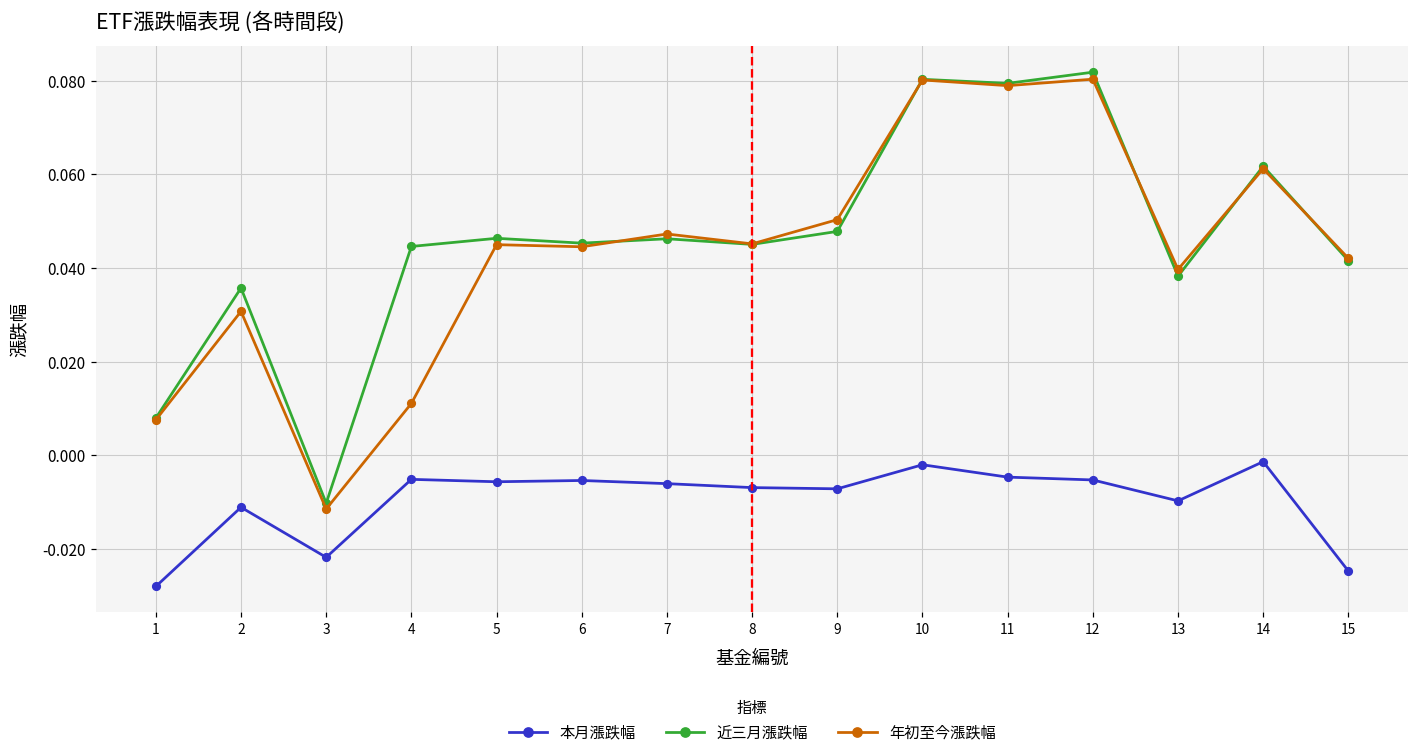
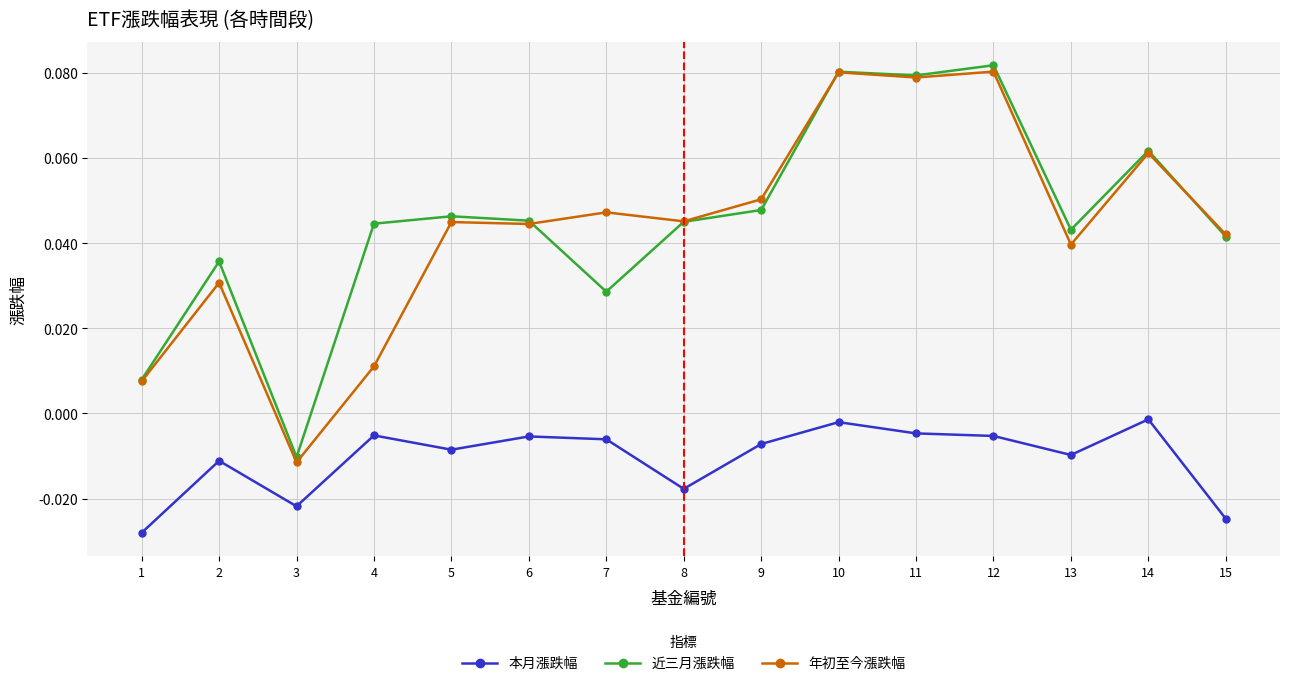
本月漲跌幅, 5: -0.006 -> -0.009
近三月漲跌幅, 7: 0.046 -> 0.029
本月漲跌幅, 8: -0.007 -> -0.018
近三月漲跌幅, 13: 0.038 -> 0.043
